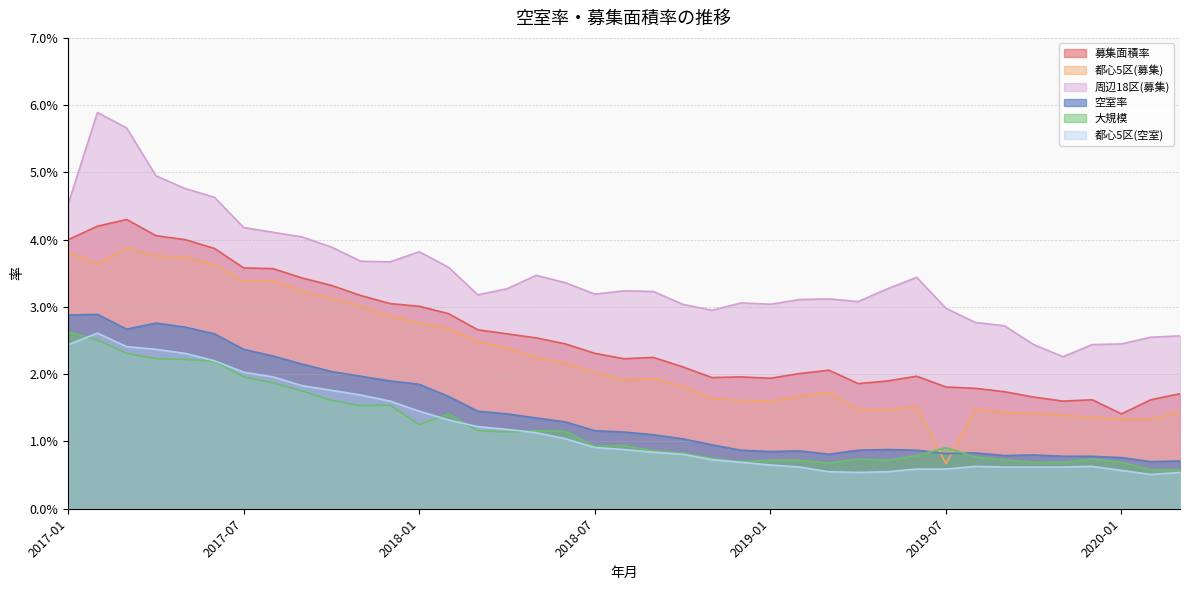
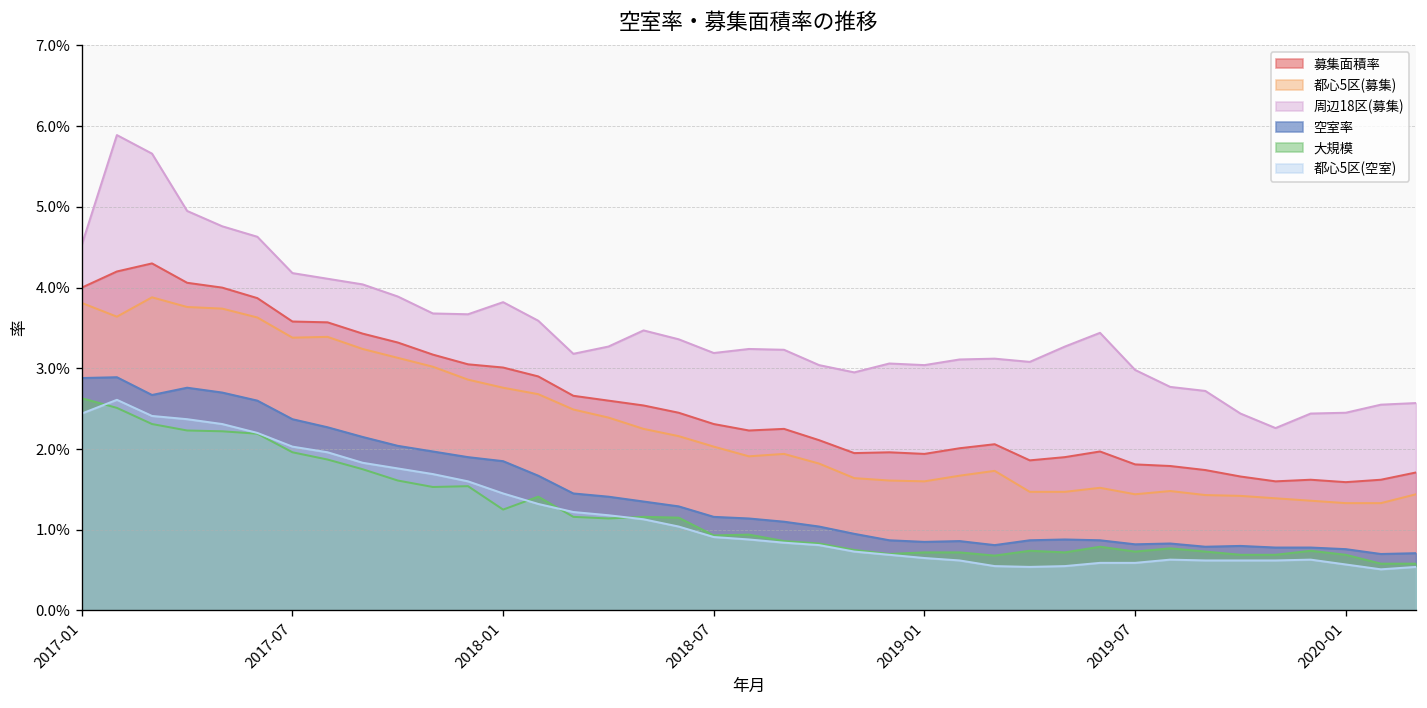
都心5区(募集), 2019-07: 0.7% -> 1.4%
大規模, 2019-07: 0.9% -> 0.7%
募集面積率, 2020-01: 1.4% -> 1.6%
